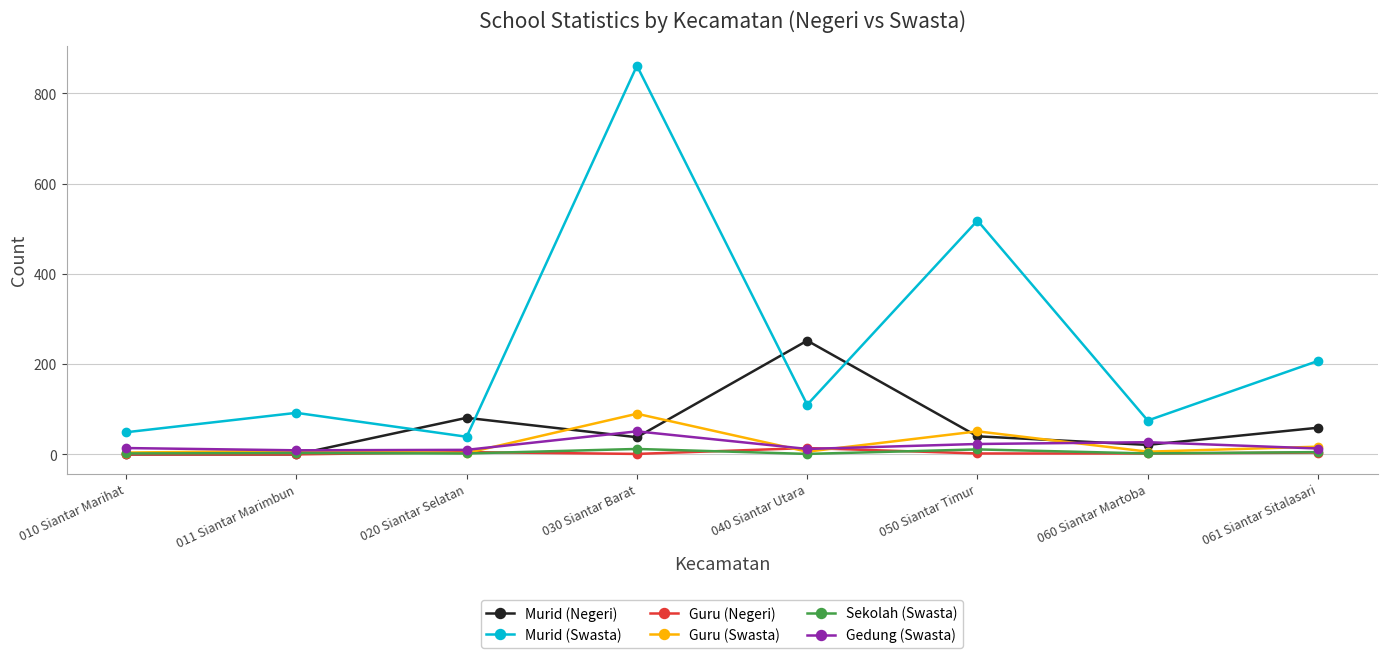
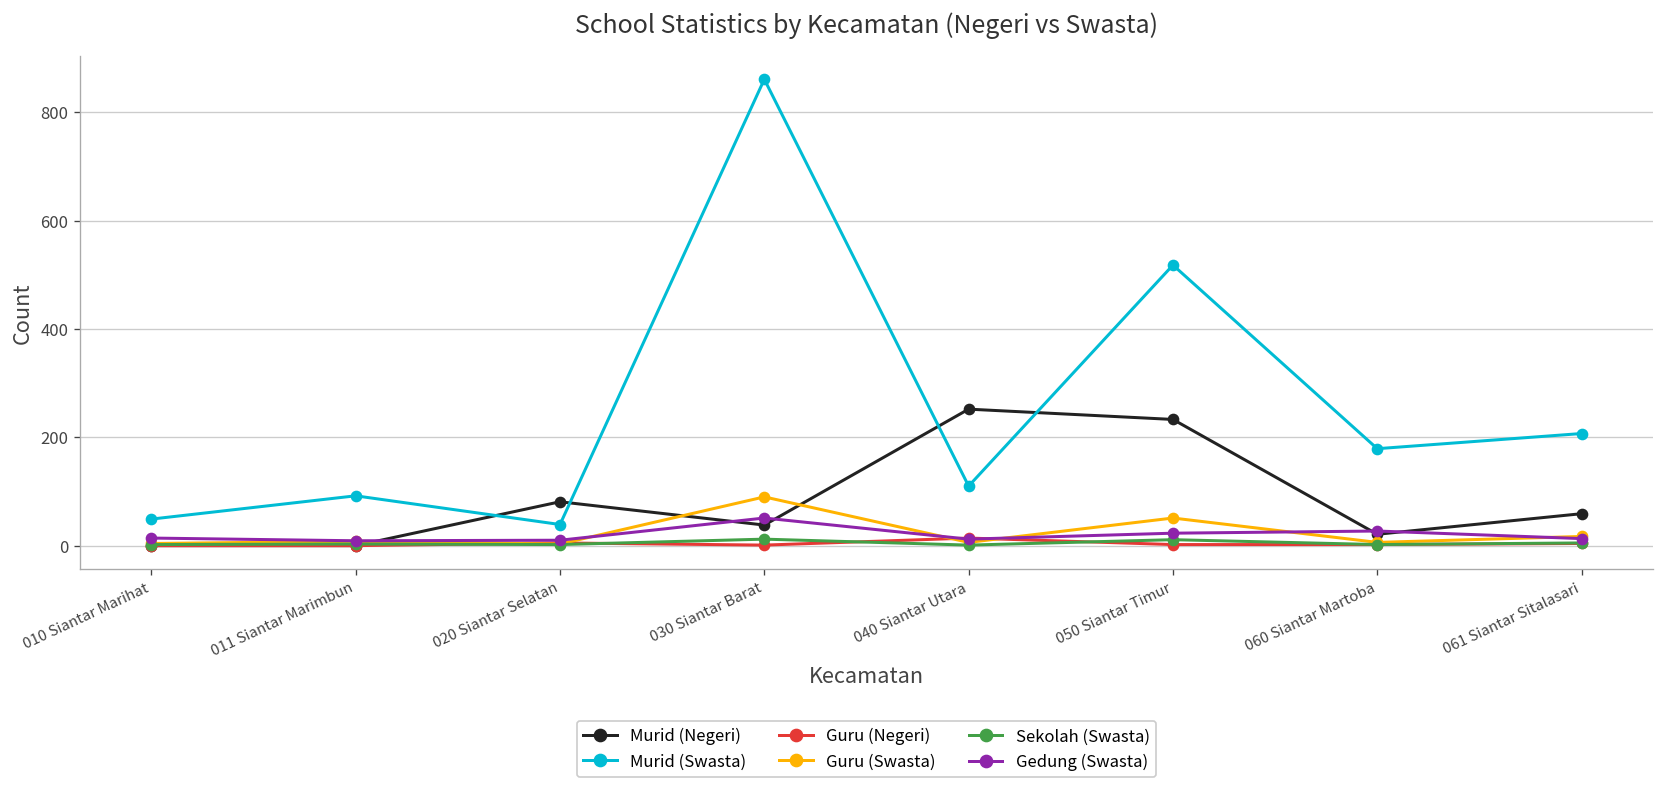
Murid (Negeri), 050 Siantar Timur: 40 -> 230
Murid (Swasta), 060 Siantar Martoba: 80 -> 180
